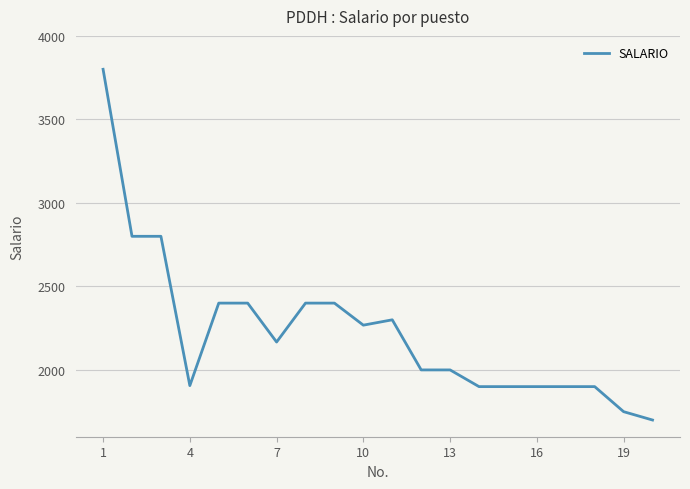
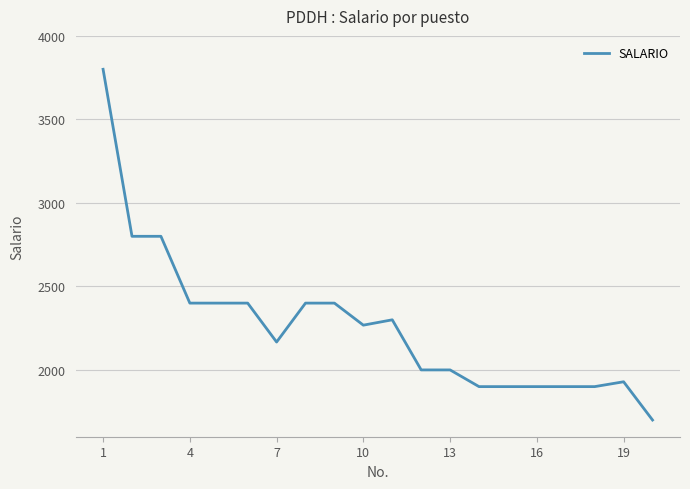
4: 1910 -> 2400
19: 1750 -> 1930
